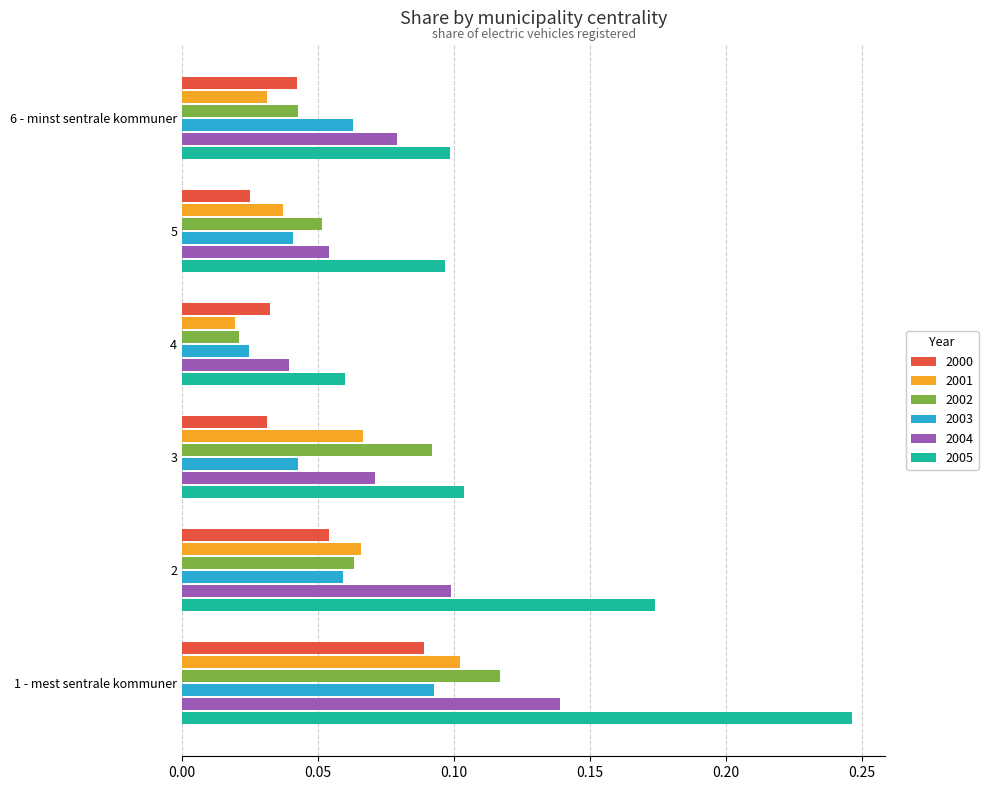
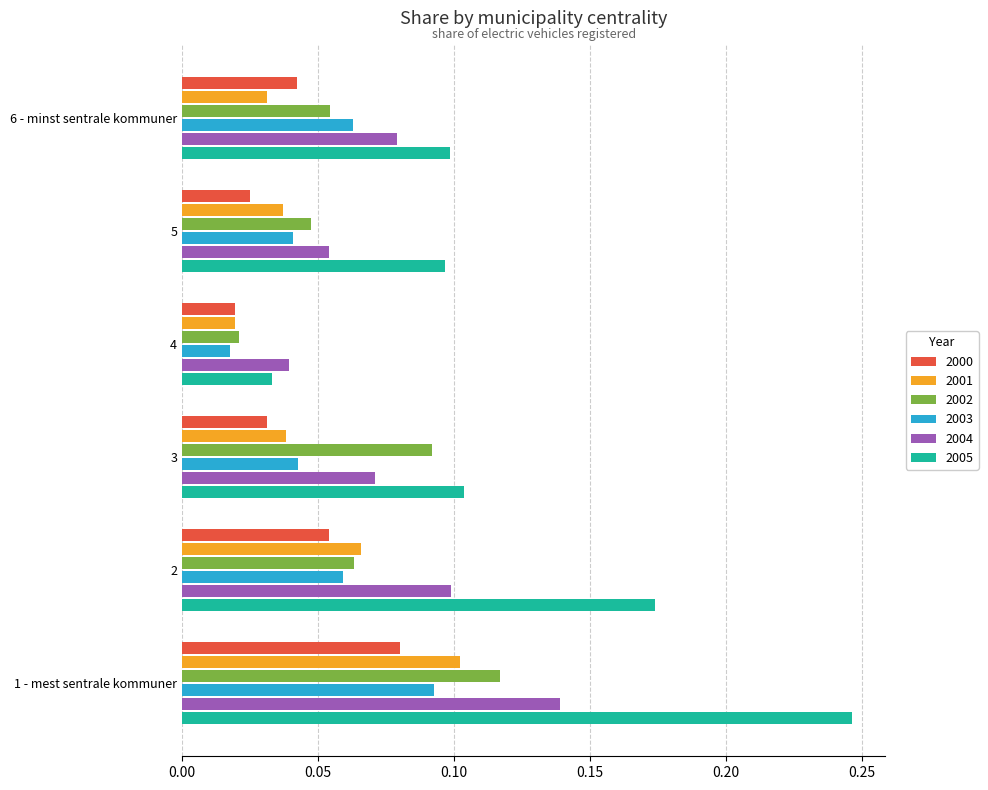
2002, 6 - minst sentrale kommuner: 0.043 -> 0.054
2002, 5: 0.052 -> 0.048
2000, 4: 0.032 -> 0.019
2003, 4: 0.025 -> 0.018
2005, 4: 0.060 -> 0.033
2001, 3: 0.066 -> 0.038
2000, 1 - mest sentrale kommuner: 0.089 -> 0.080
